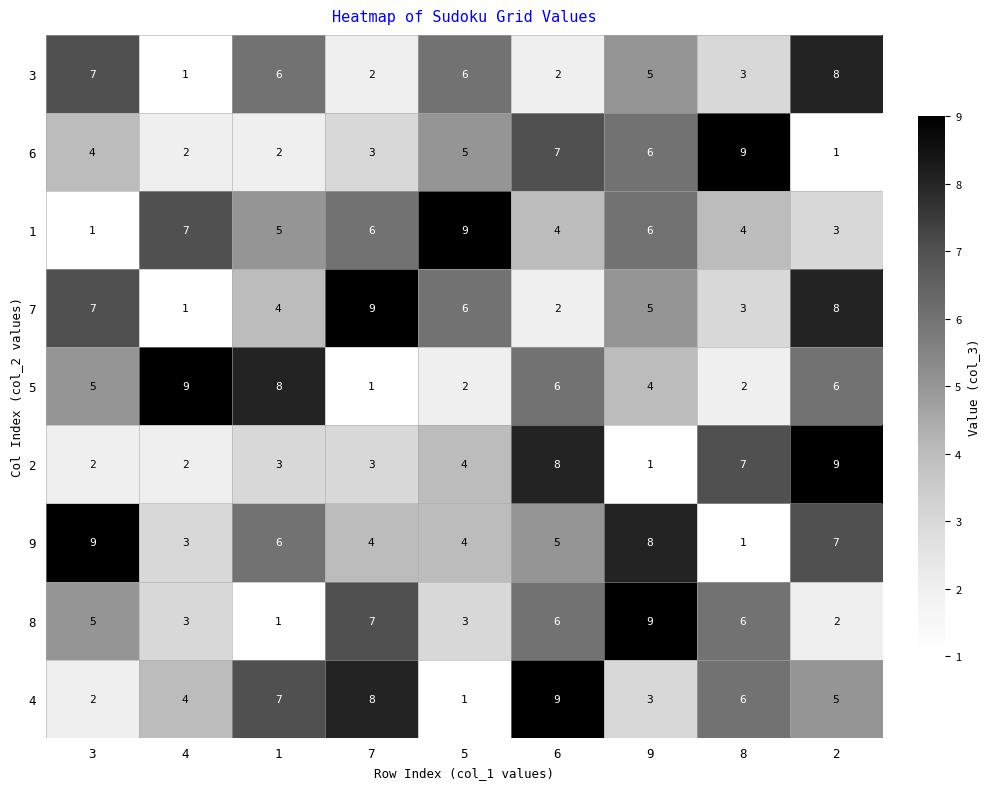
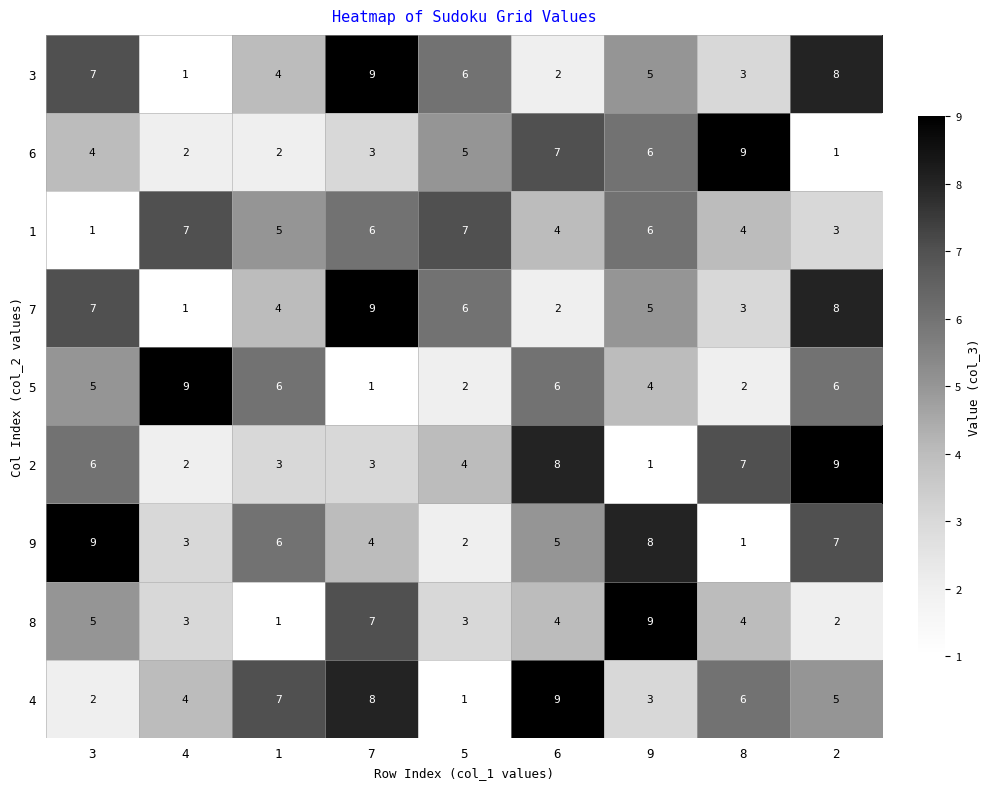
3, 1: 6 -> 4
3, 7: 2 -> 9
1, 5: 9 -> 7
5, 1: 8 -> 6
2, 3: 2 -> 6
9, 5: 4 -> 2
8, 6: 6 -> 4
8, 8: 6 -> 4
